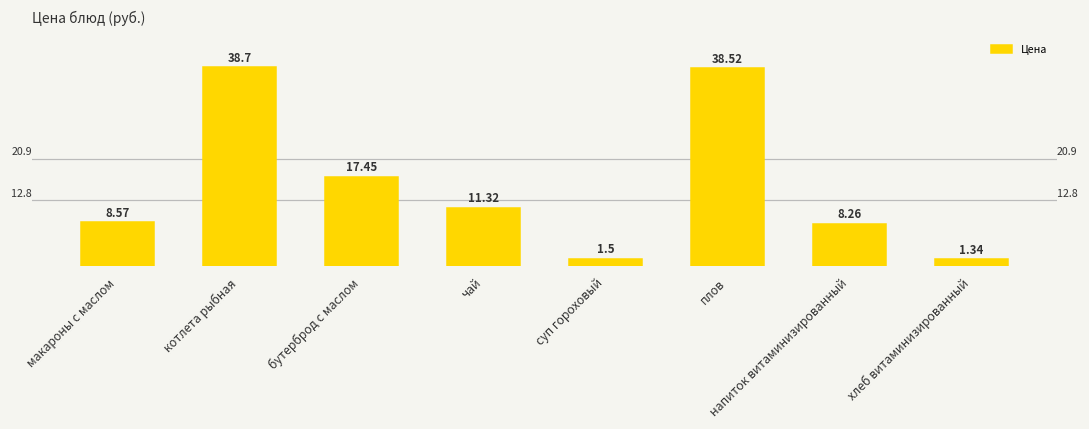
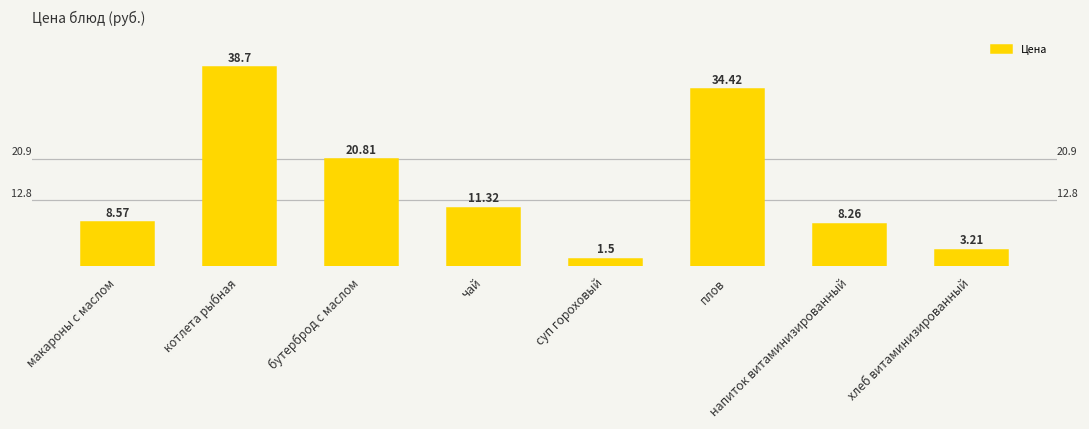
бутерброд с маслом: 17.45 -> 20.81
плов: 38.52 -> 34.42
хлеб витаминизированный: 1.34 -> 3.21
